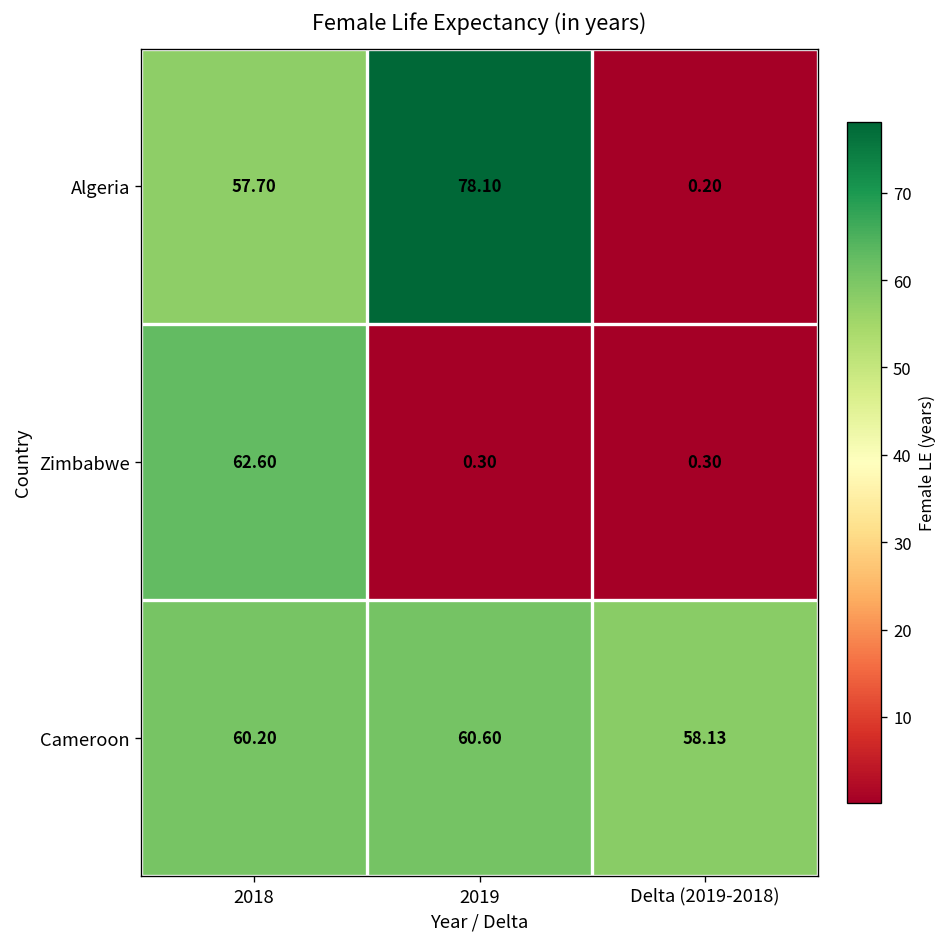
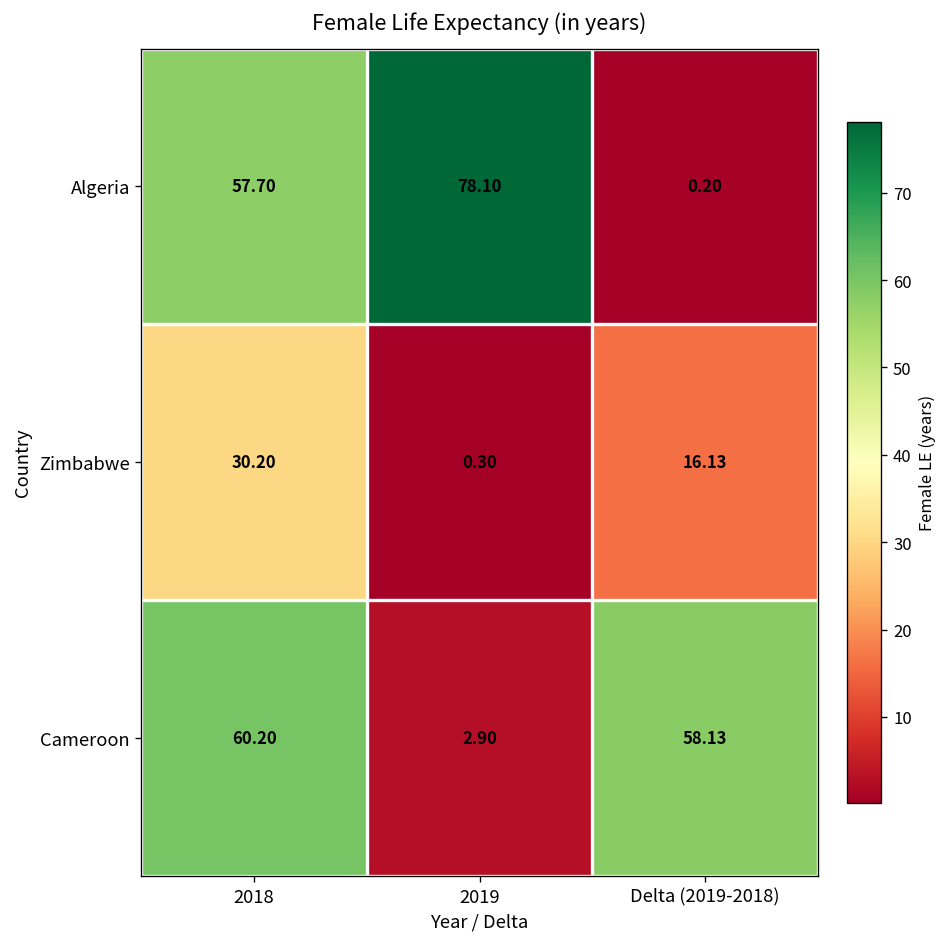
Zimbabwe, 2018: 62.60 -> 30.20
Zimbabwe, Delta (2019-2018): 0.30 -> 16.13
Cameroon, 2019: 60.60 -> 2.90
